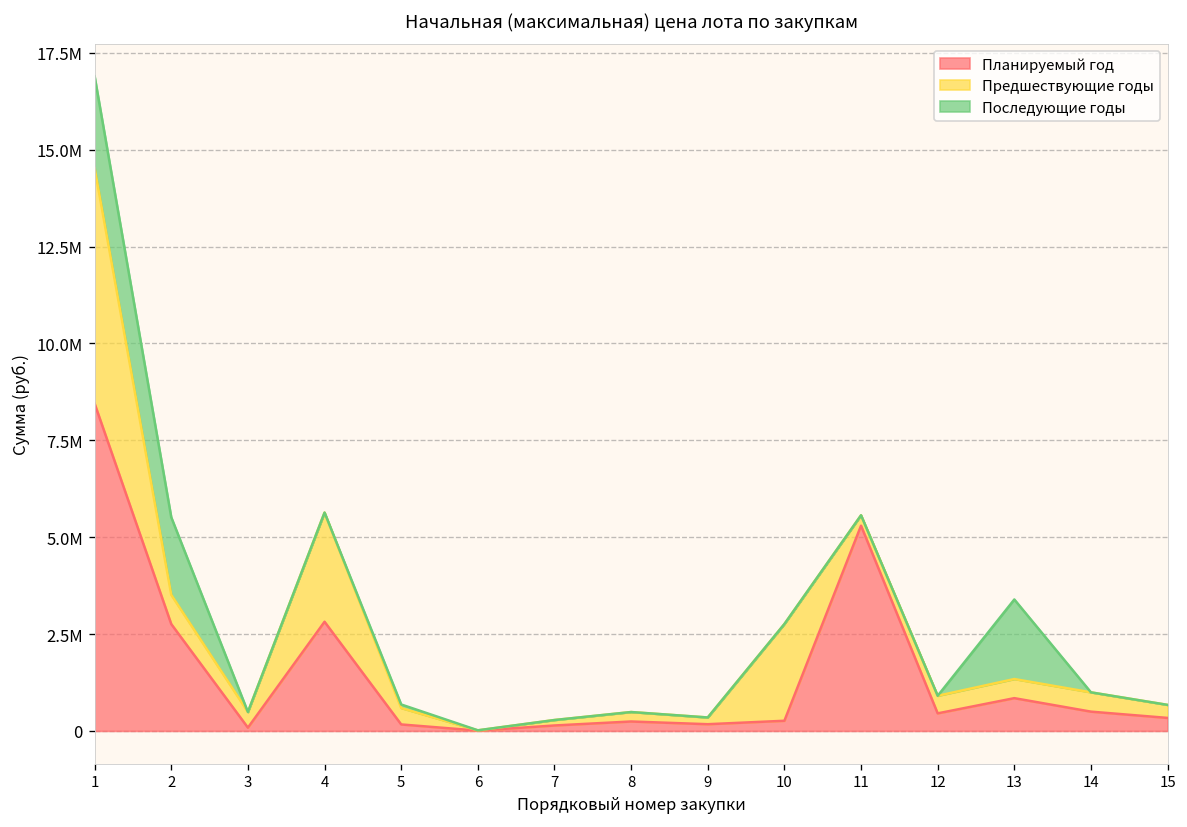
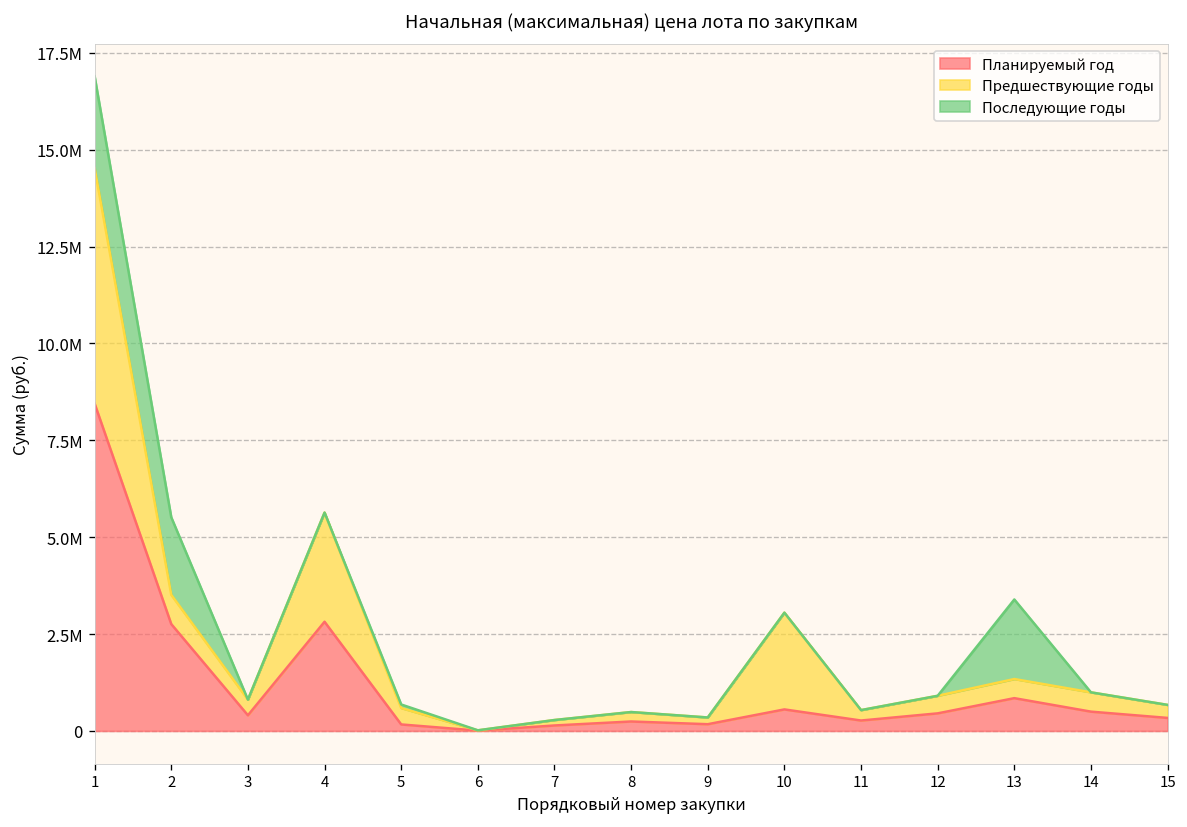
Планируемый год, 3: 100000 -> 400000
Планируемый год, 10: 300000 -> 600000
Планируемый год, 11: 5300000 -> 300000
